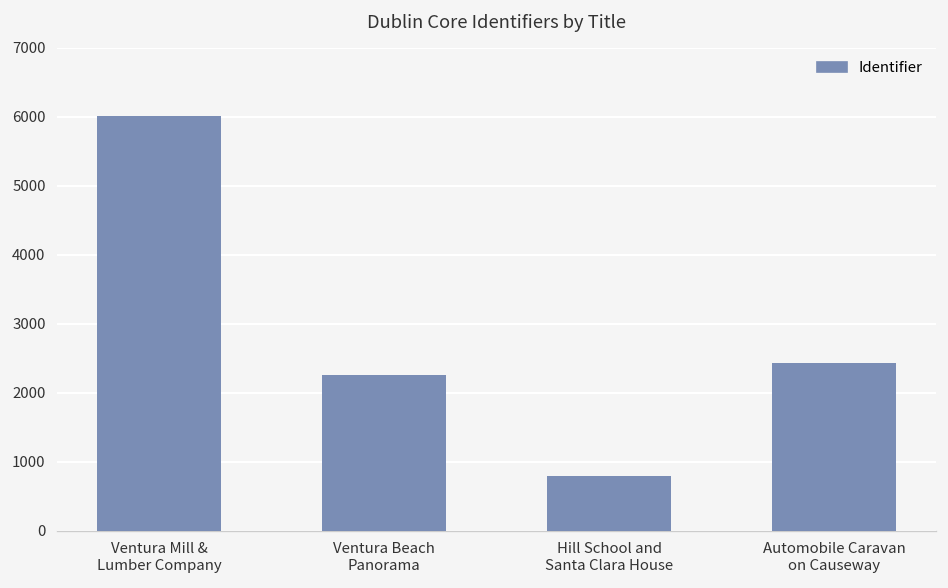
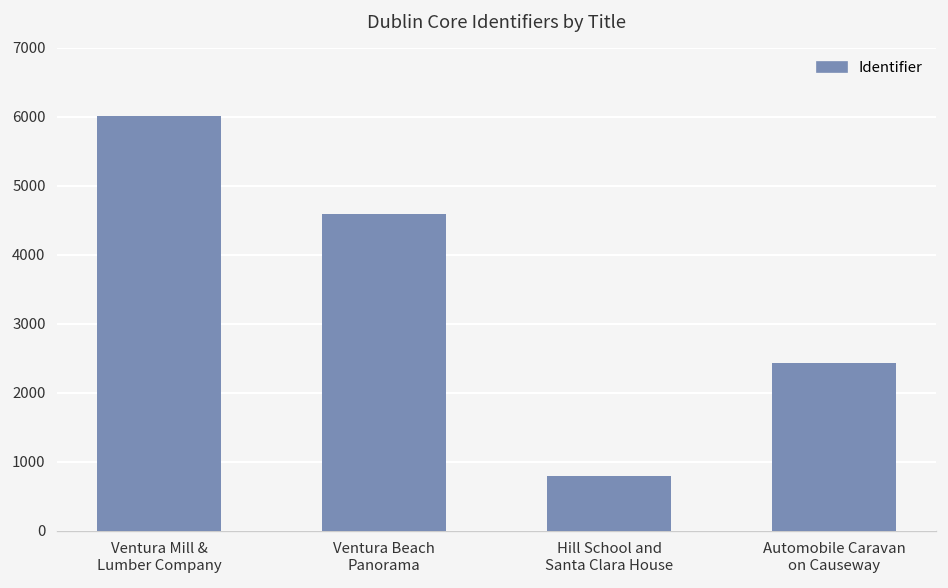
Ventura Beach Panorama: 2300 -> 4600
